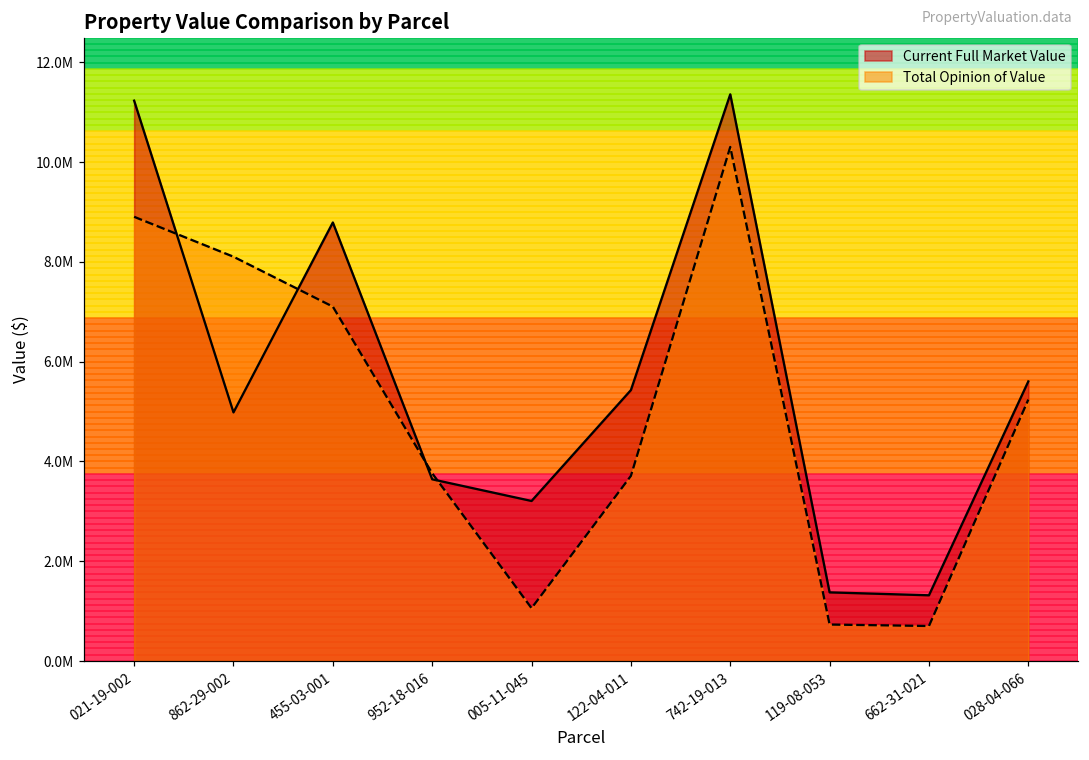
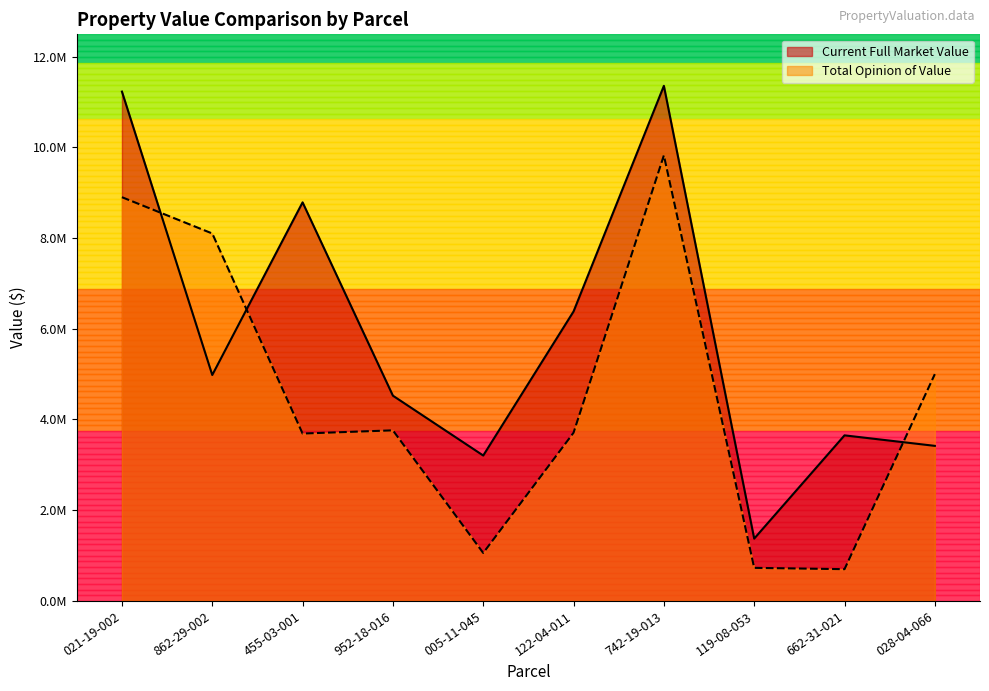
Total Opinion of Value, 455-03-001: 7100000 -> 3700000
Current Full Market Value, 952-18-016: 3600000 -> 4500000
Current Full Market Value, 122-04-011: 5400000 -> 6400000
Total Opinion of Value, 742-19-013: 10300000 -> 9800000
Current Full Market Value, 662-31-021: 1300000 -> 3600000
Current Full Market Value, 028-04-066: 5600000 -> 3400000
Total Opinion of Value, 028-04-066: 5200000 -> 5000000
